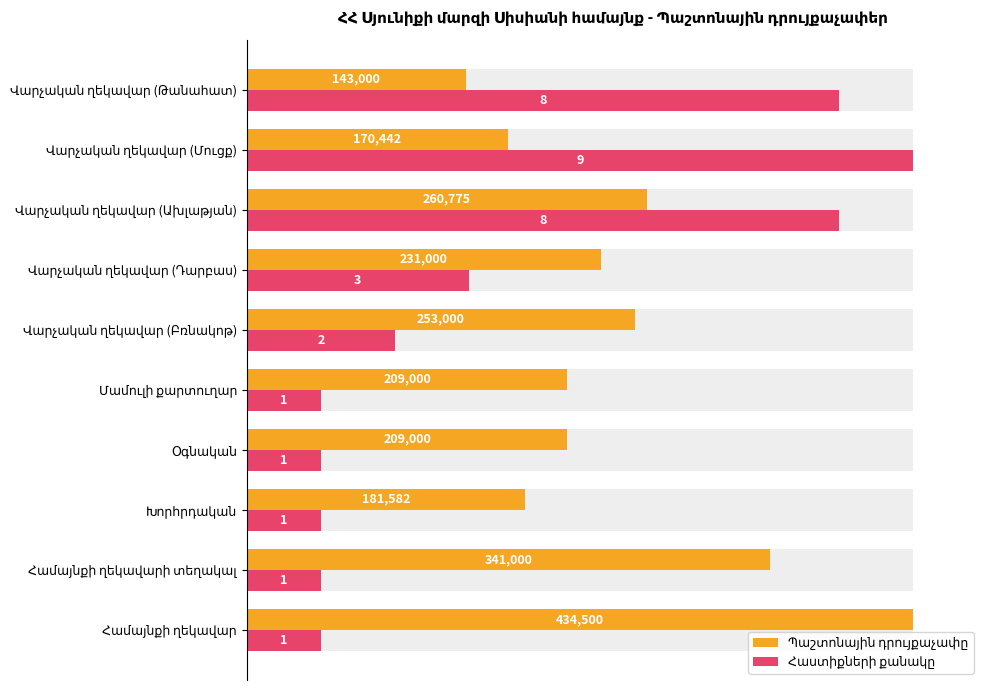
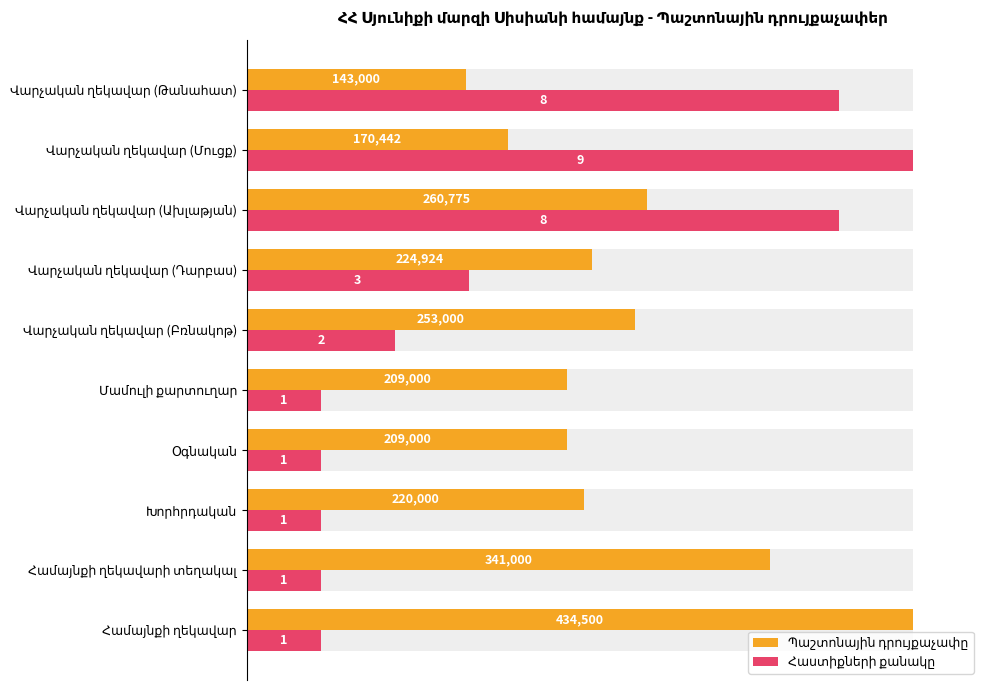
Պաշտոնային դրույքաչափը, Վարչական ղեկավար (Դարբաս): 231,000 -> 224,924
Պաշտոնային դրույքաչափը, Խորհրդական: 181,582 -> 220,000
